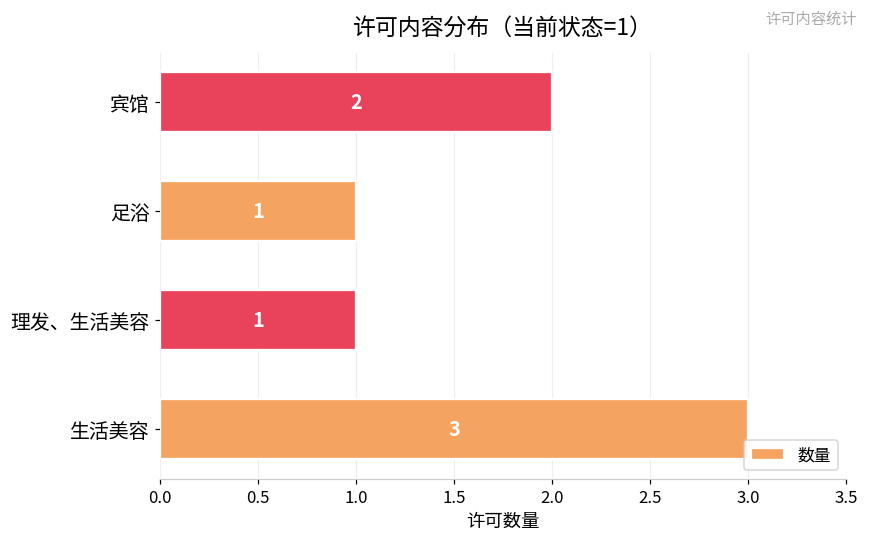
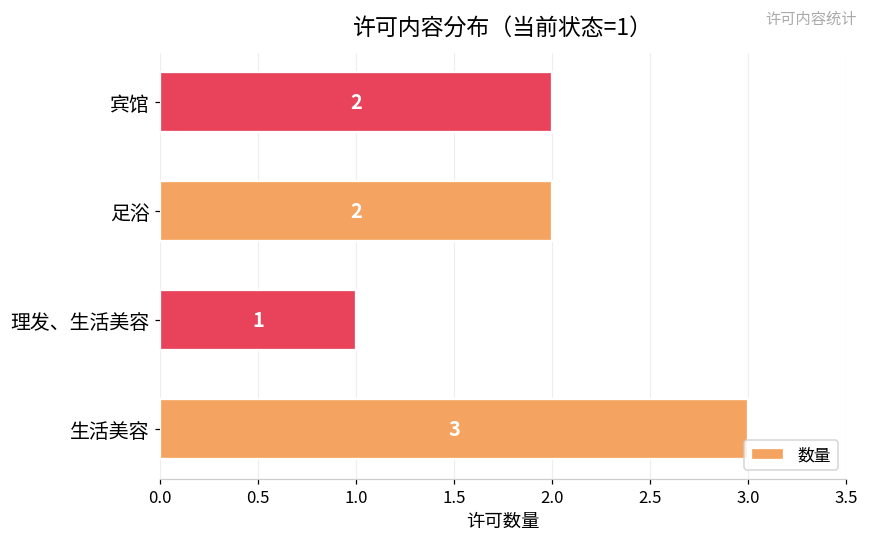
足浴: 1 -> 2
